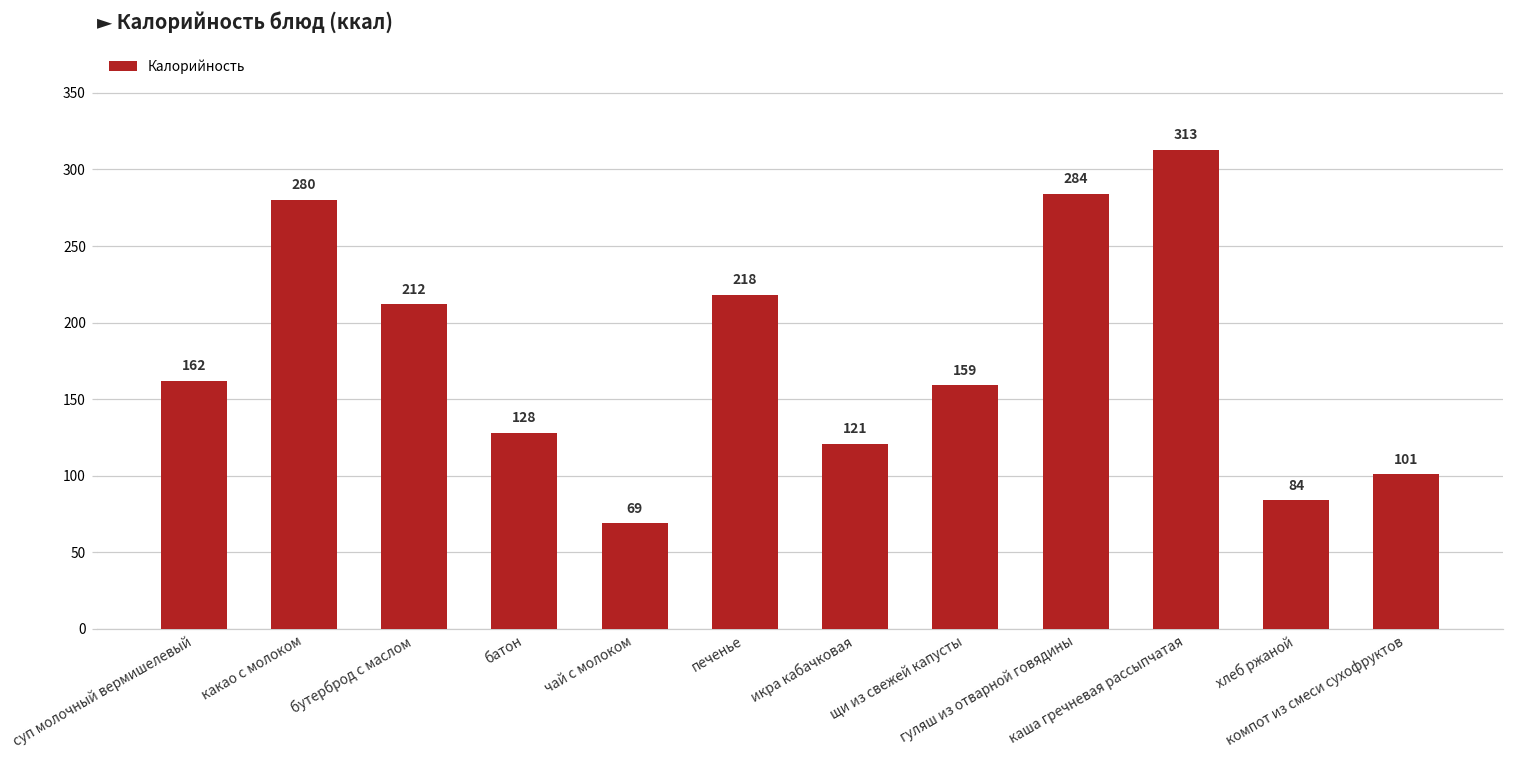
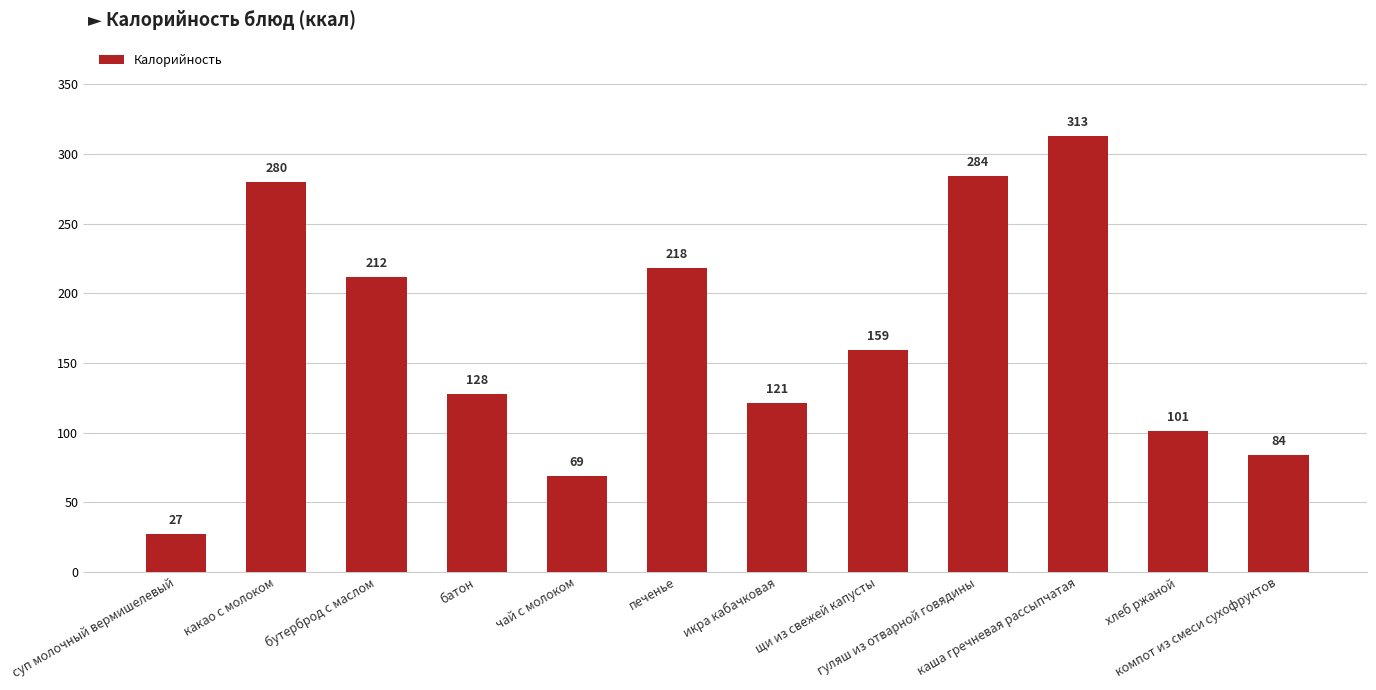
суп молочный вермишелевый: 162 -> 27
хлеб ржаной: 84 -> 101
компот из смеси сухофруктов: 101 -> 84
